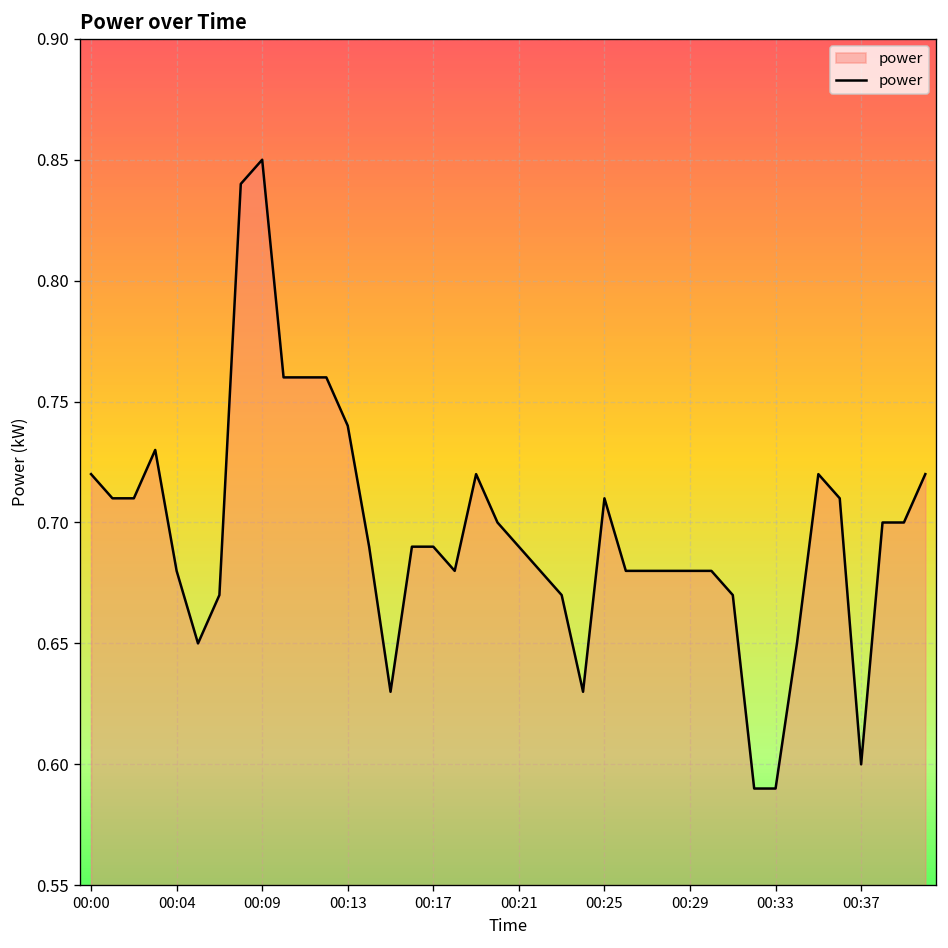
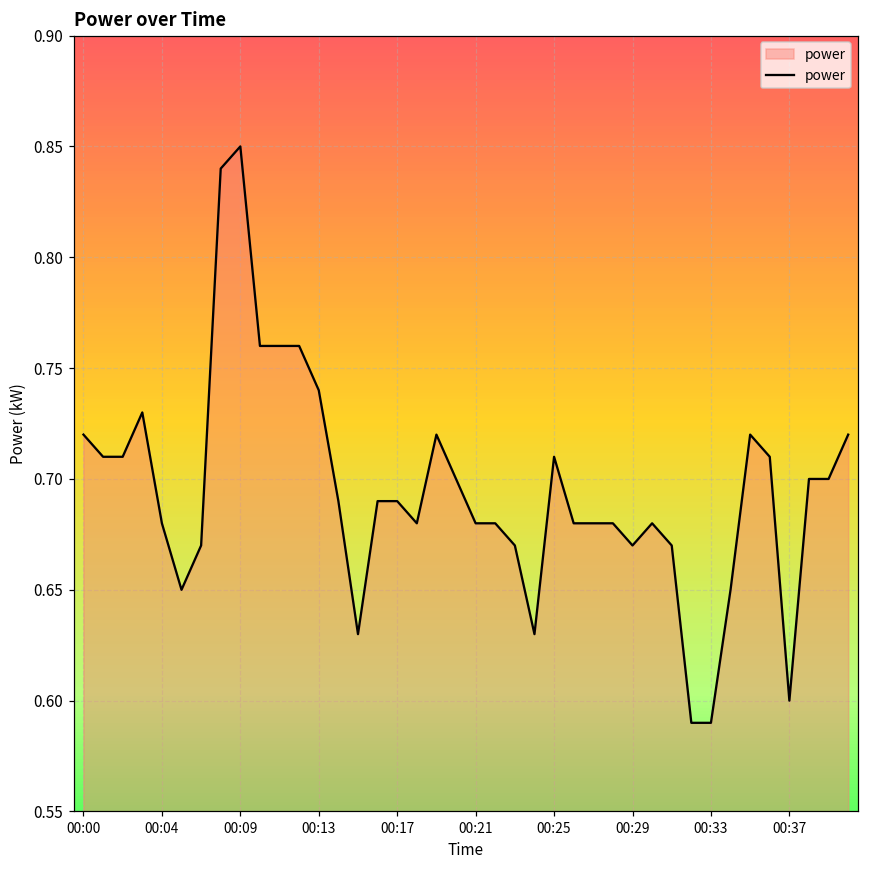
00:21: 0.69 -> 0.68
00:29: 0.68 -> 0.67
